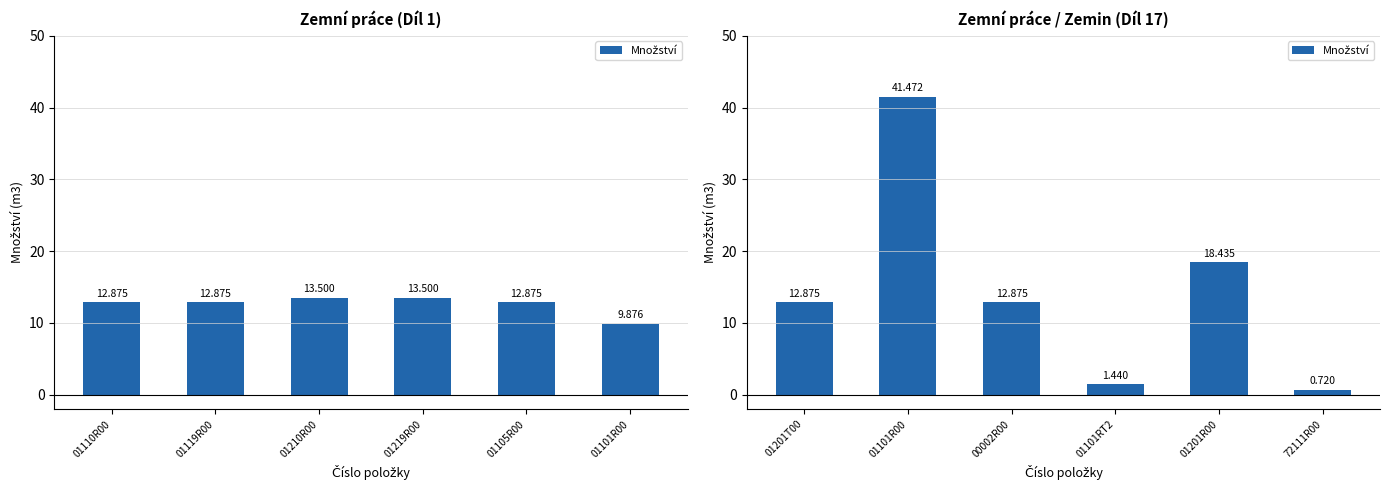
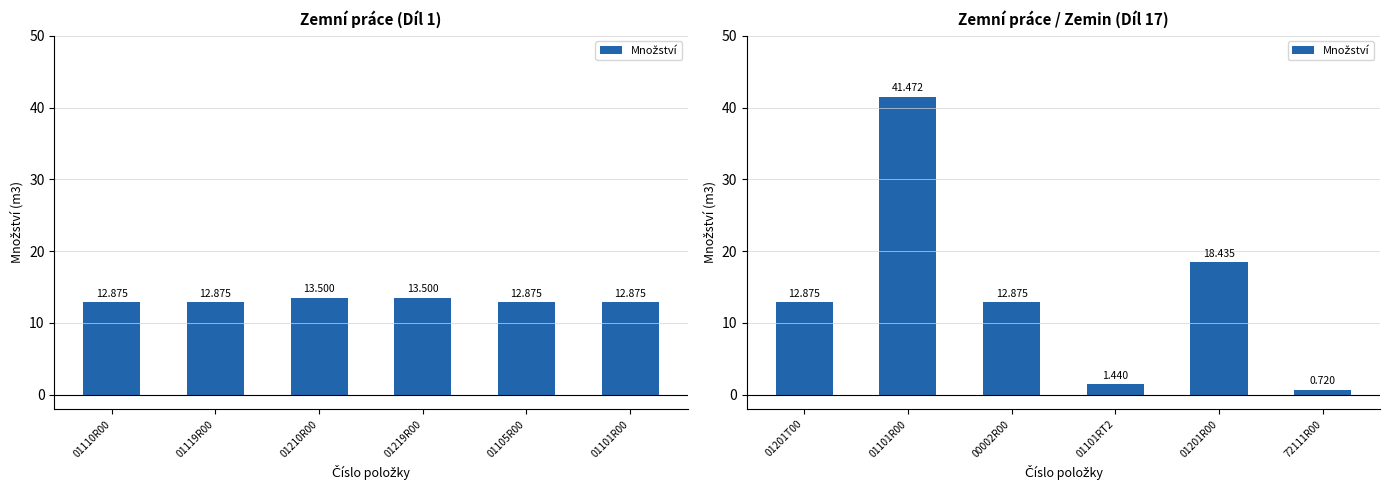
Zemní práce (Díl 1), 01101R00: 9.876 -> 12.875
